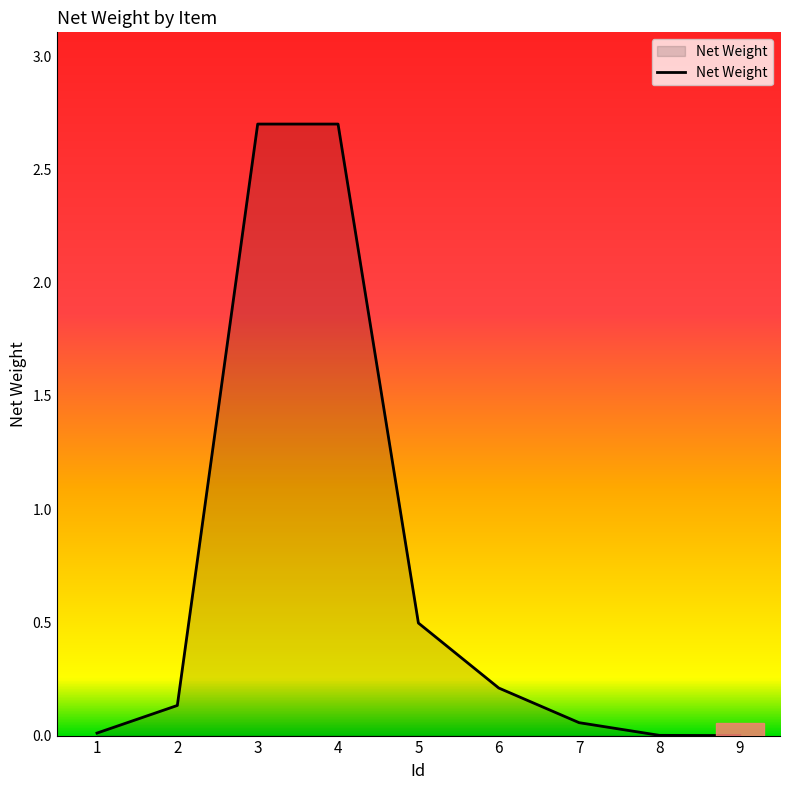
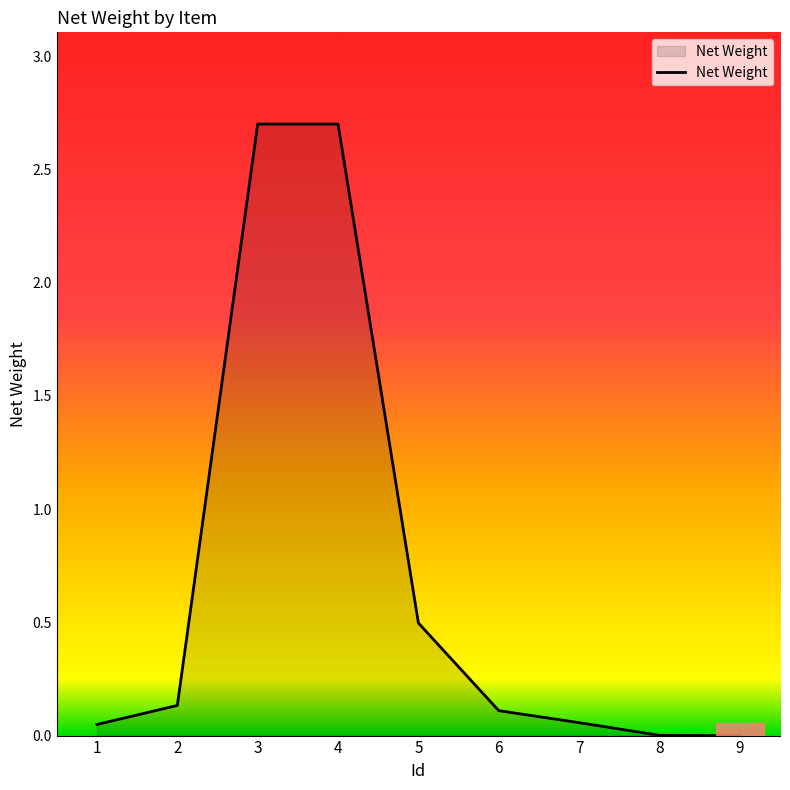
1: 0.01 -> 0.05
6: 0.21 -> 0.11
